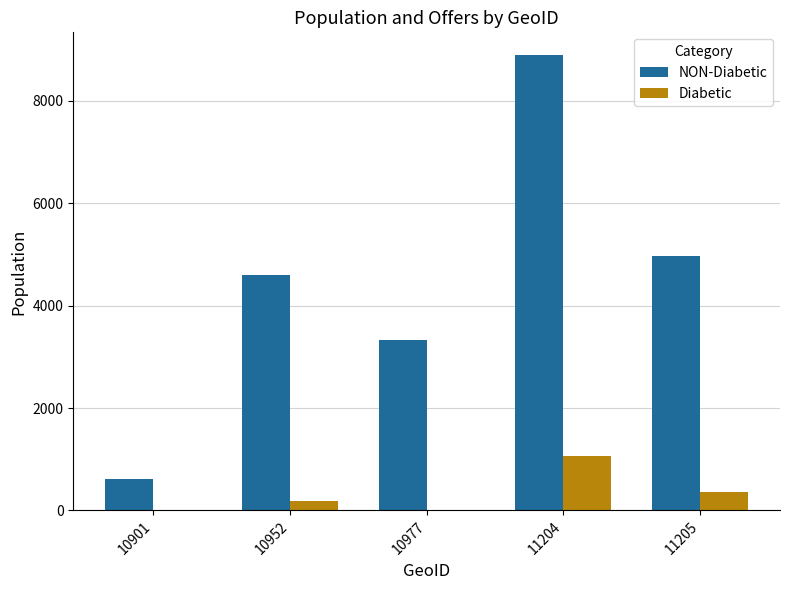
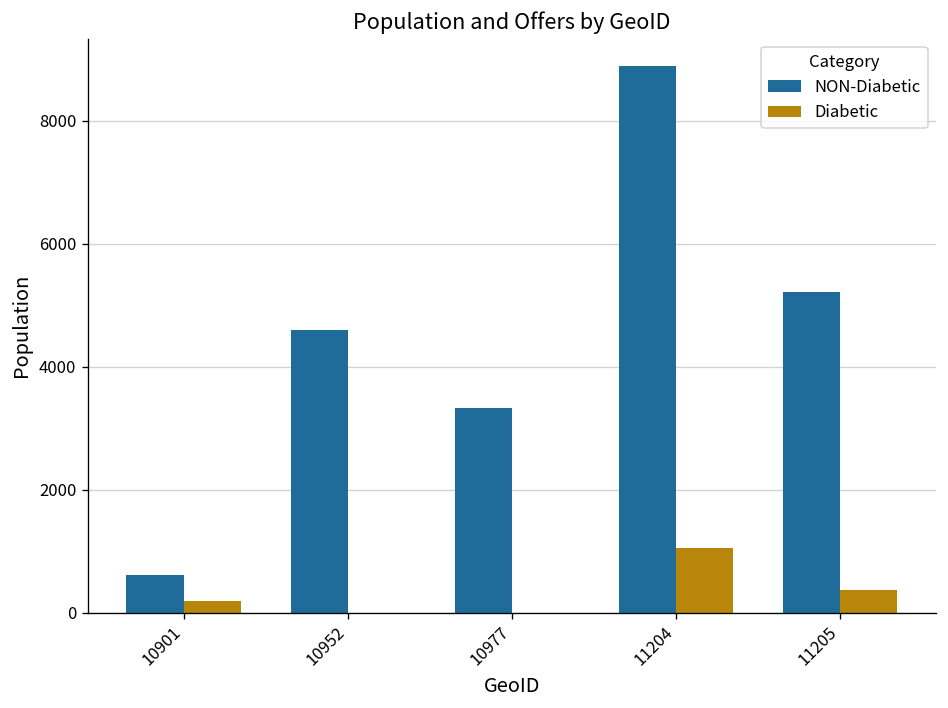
Diabetic, 10901: 0 -> 200
Diabetic, 10952: 200 -> 0
NON-Diabetic, 11205: 5000 -> 5200
